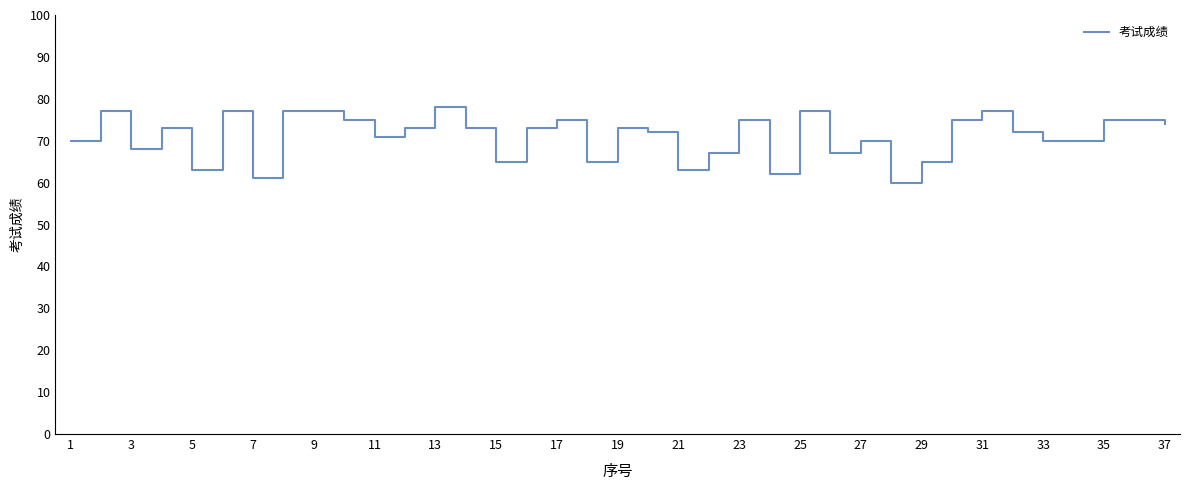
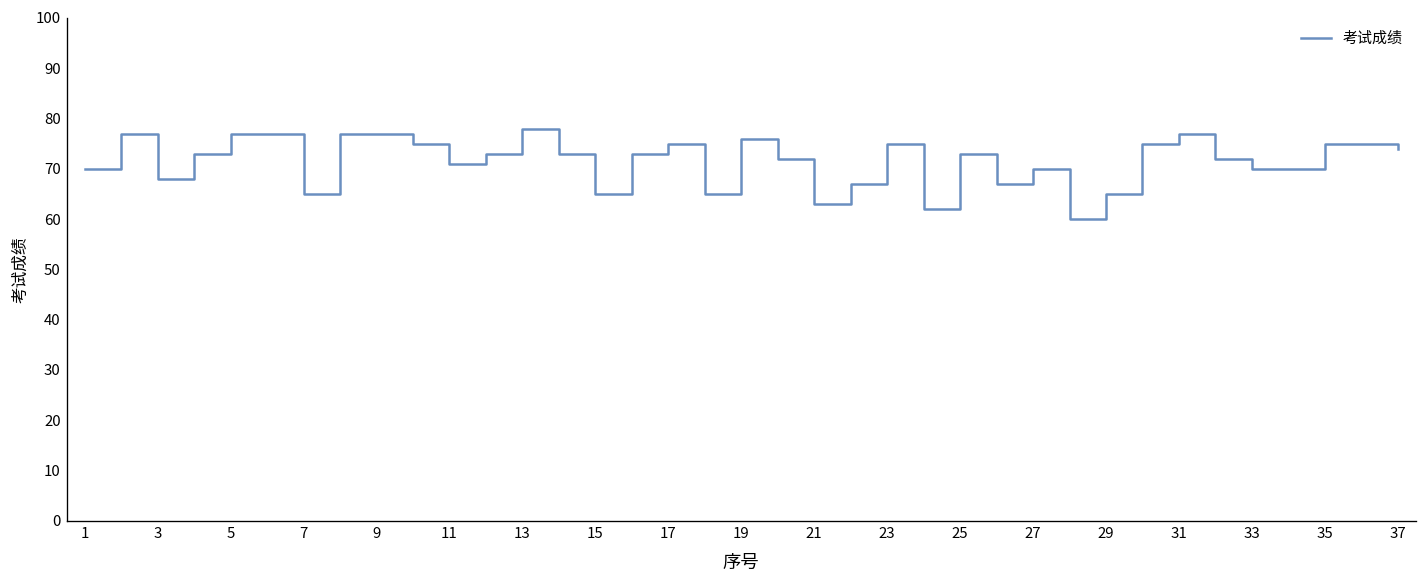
5: 63 -> 77
7: 61 -> 65
19: 73 -> 76
25: 77 -> 73
